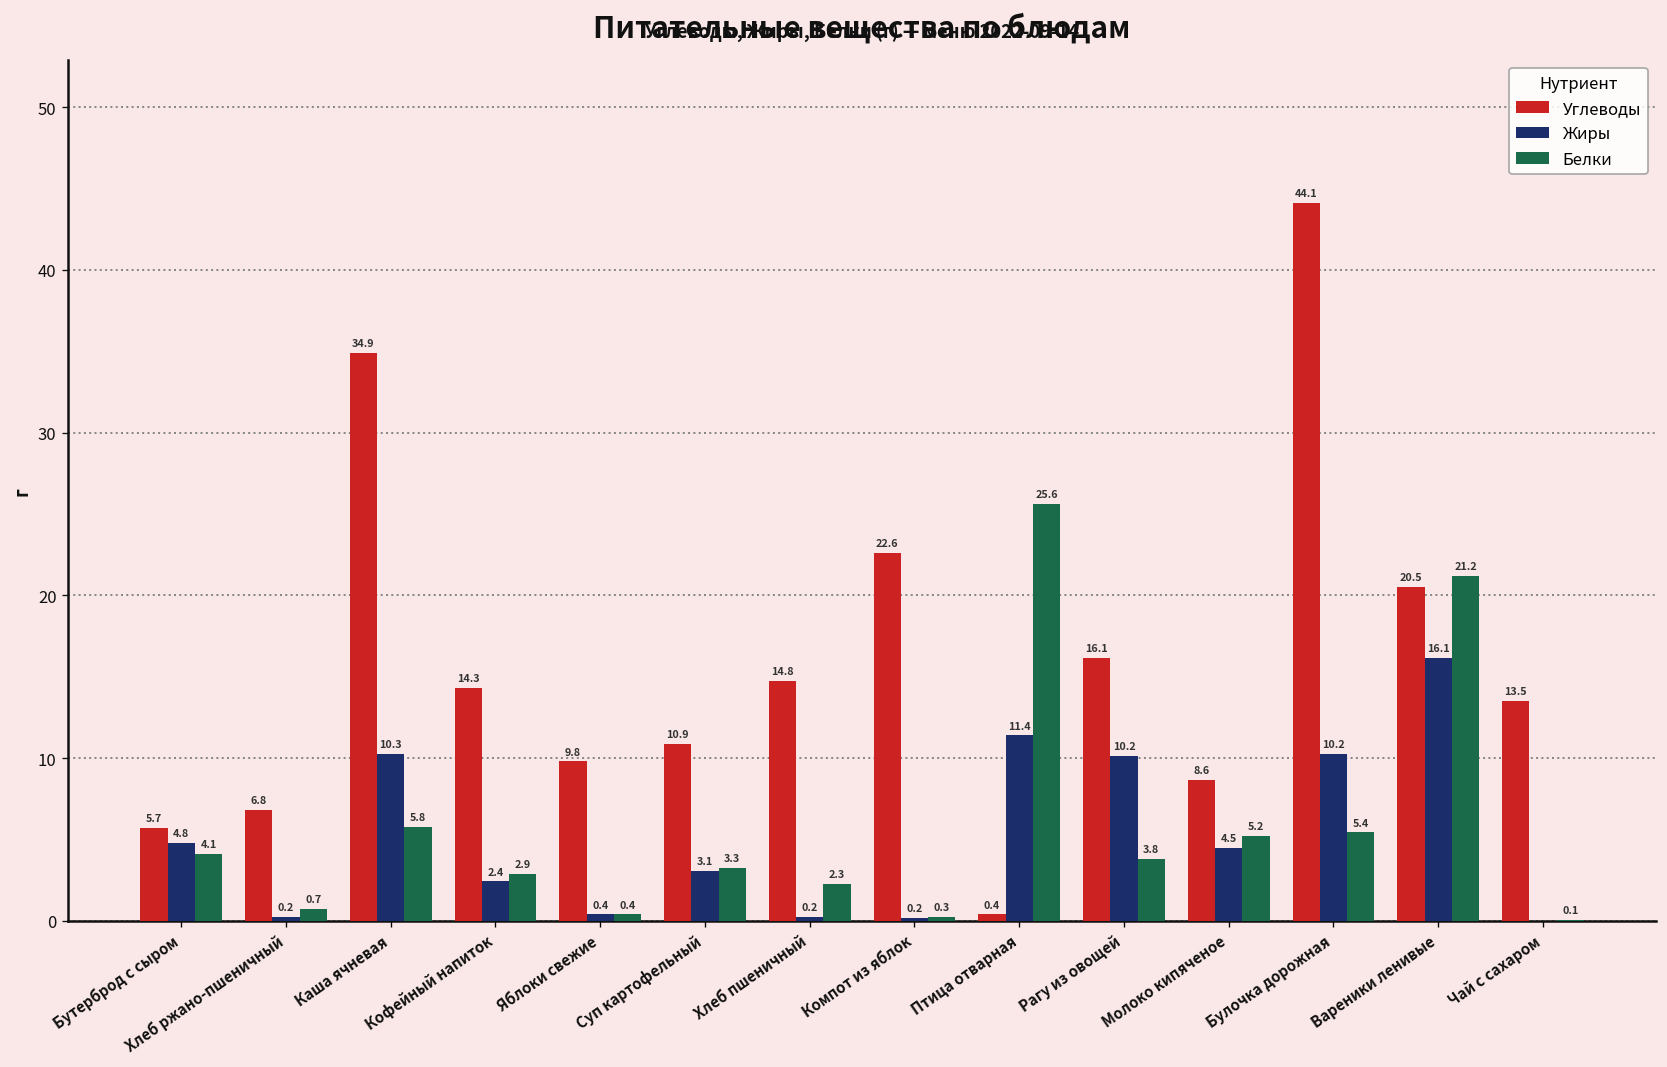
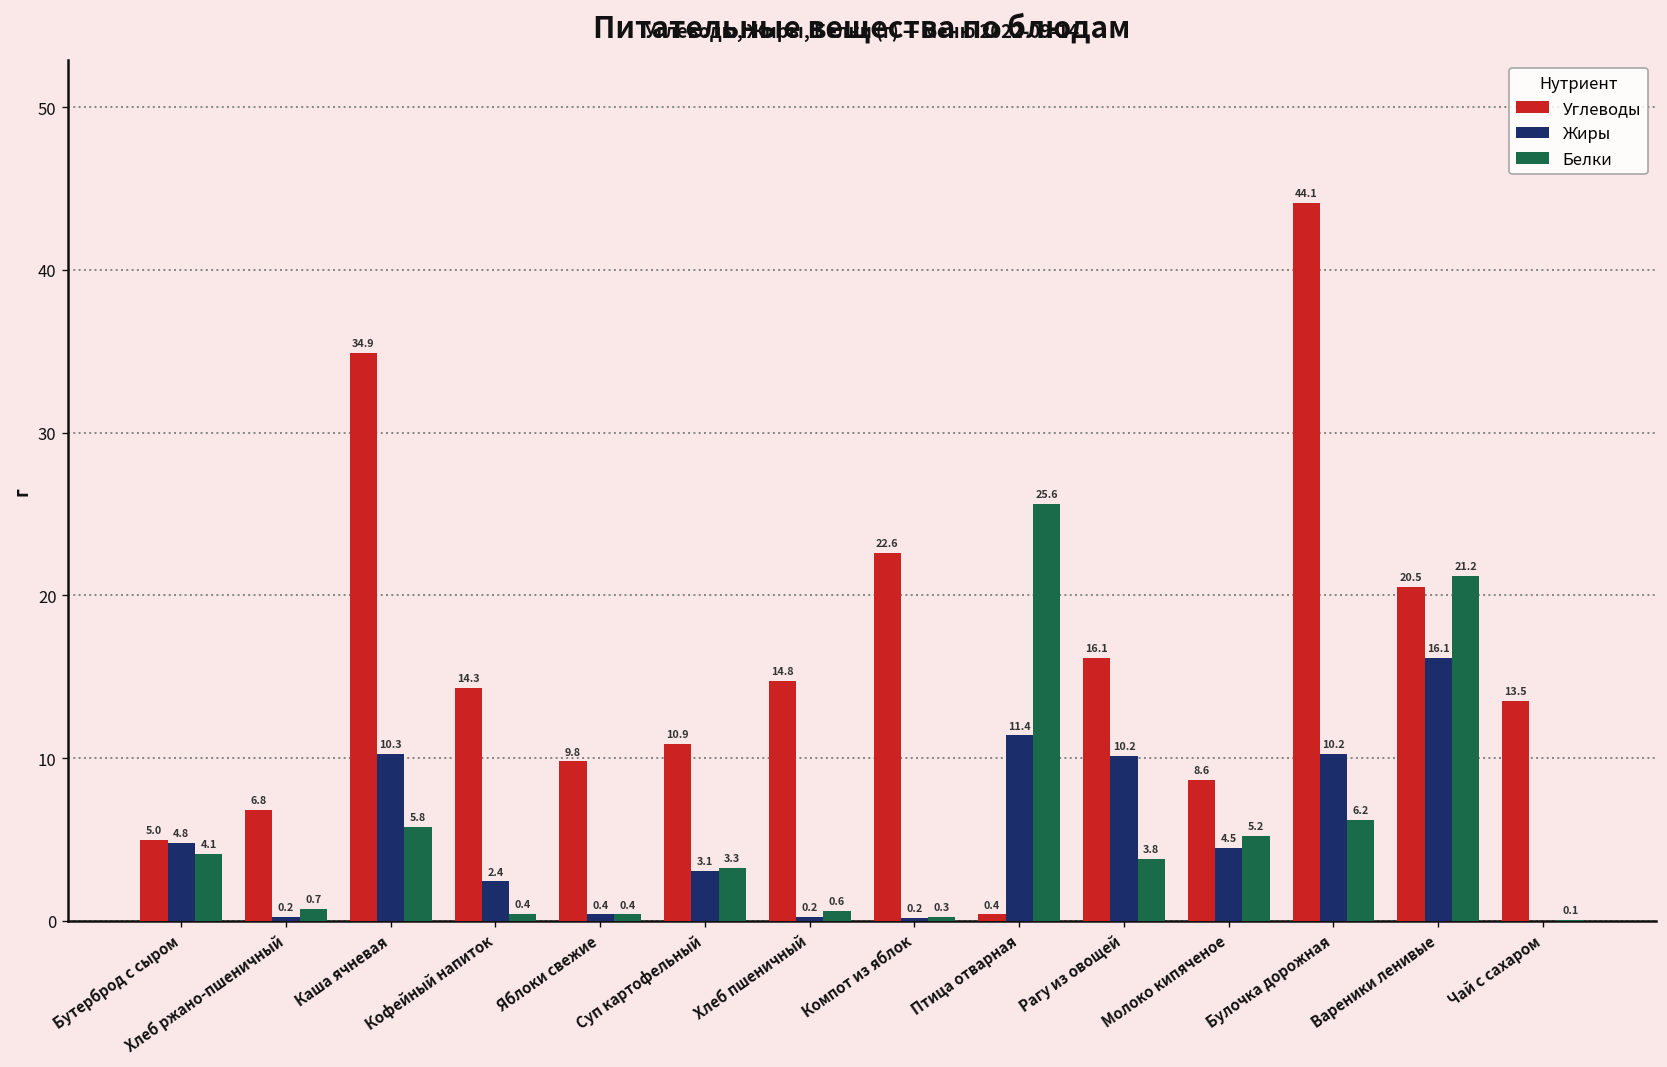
Углеводы, Бутерброд с сыром: 5.7 -> 5.0
Белки, Кофейный напиток: 2.9 -> 0.4
Белки, Хлеб пшеничный: 2.3 -> 0.6
Белки, Булочка дорожная: 5.4 -> 6.2
